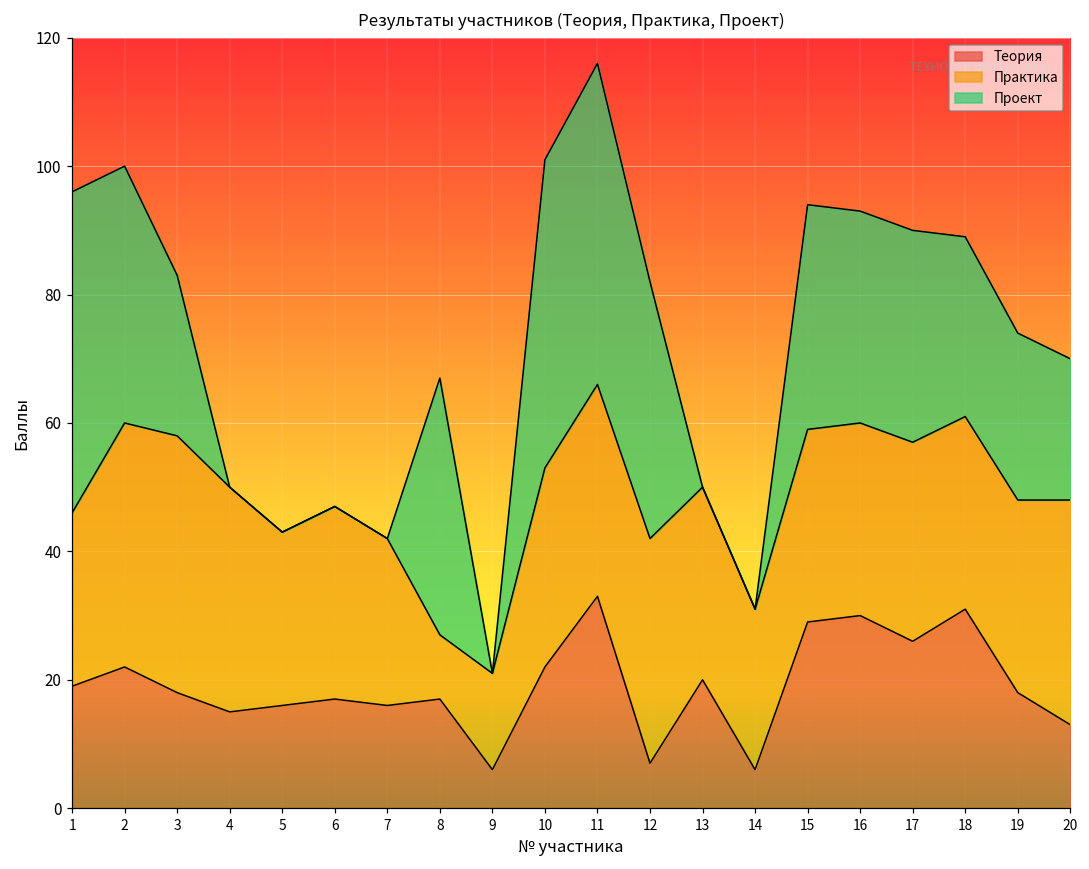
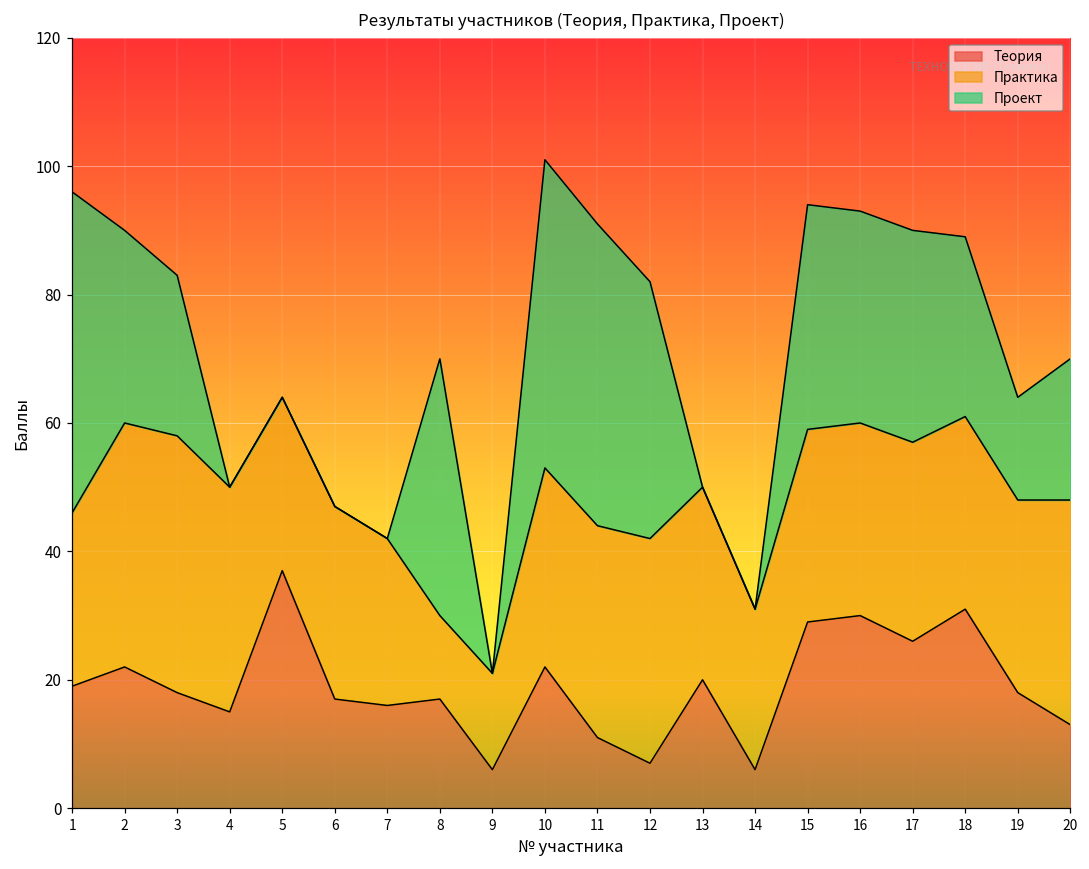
Проект, 2: 40 -> 30
Теория, 5: 16 -> 37
Практика, 8: 10 -> 13
Теория, 11: 33 -> 11
Проект, 11: 50 -> 47
Проект, 19: 26 -> 16
